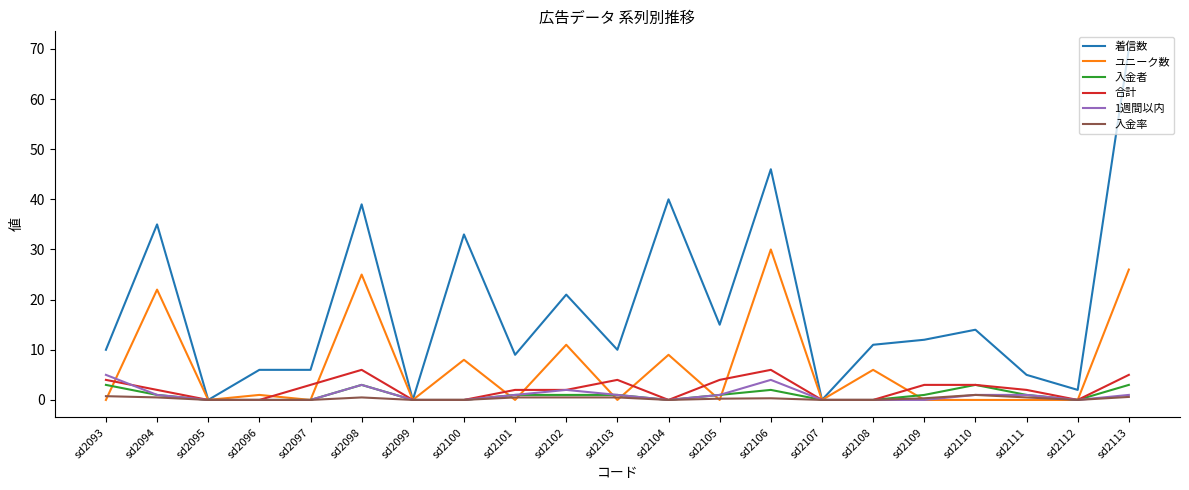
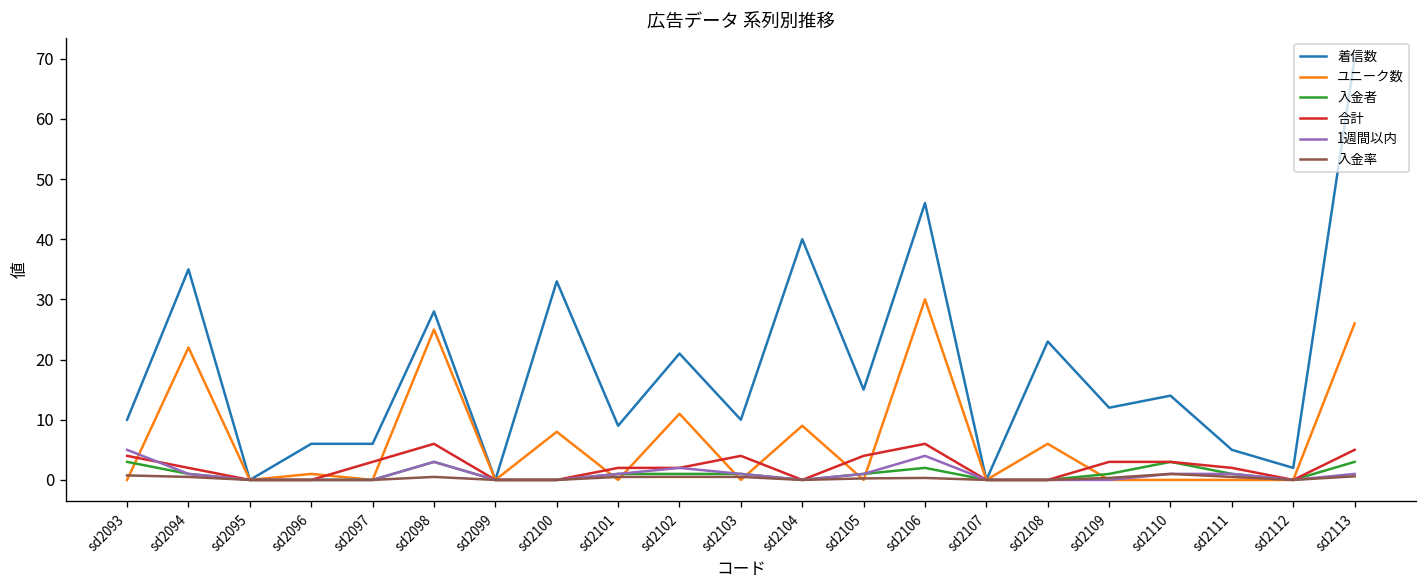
着信数, sd2098: 39 -> 28
着信数, sd2108: 11 -> 23
